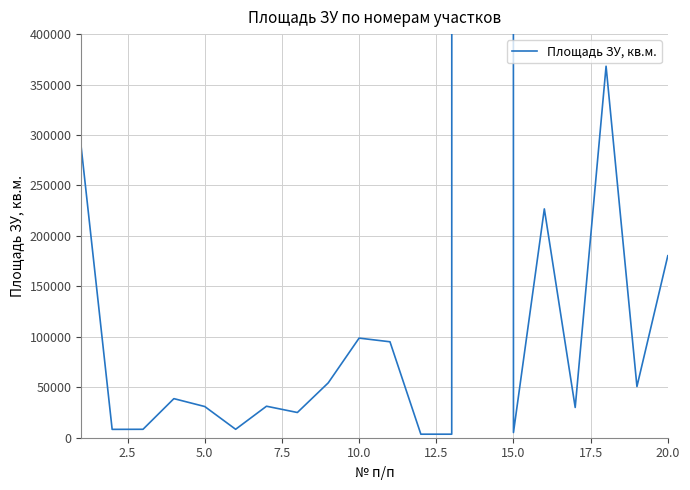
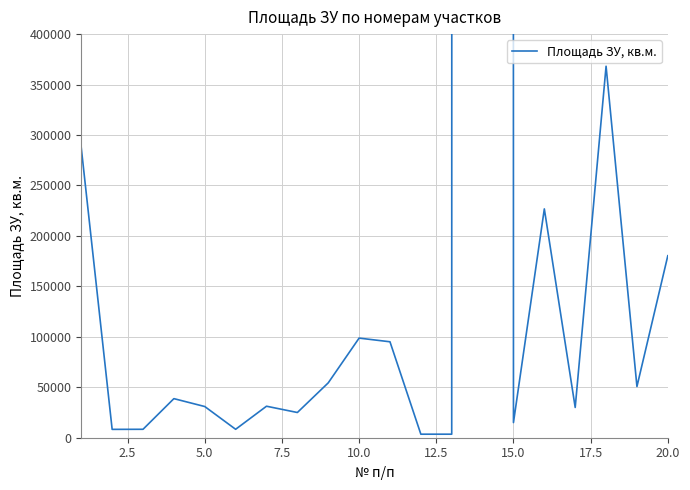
15.0: 5000 -> 15000
